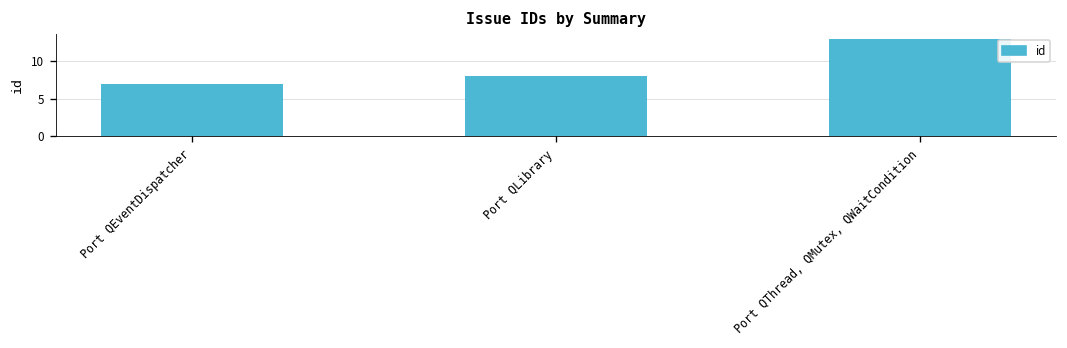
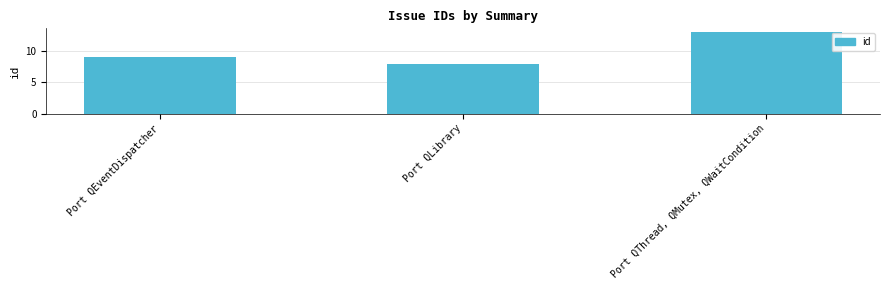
Port QEventDispatcher: 7 -> 9
